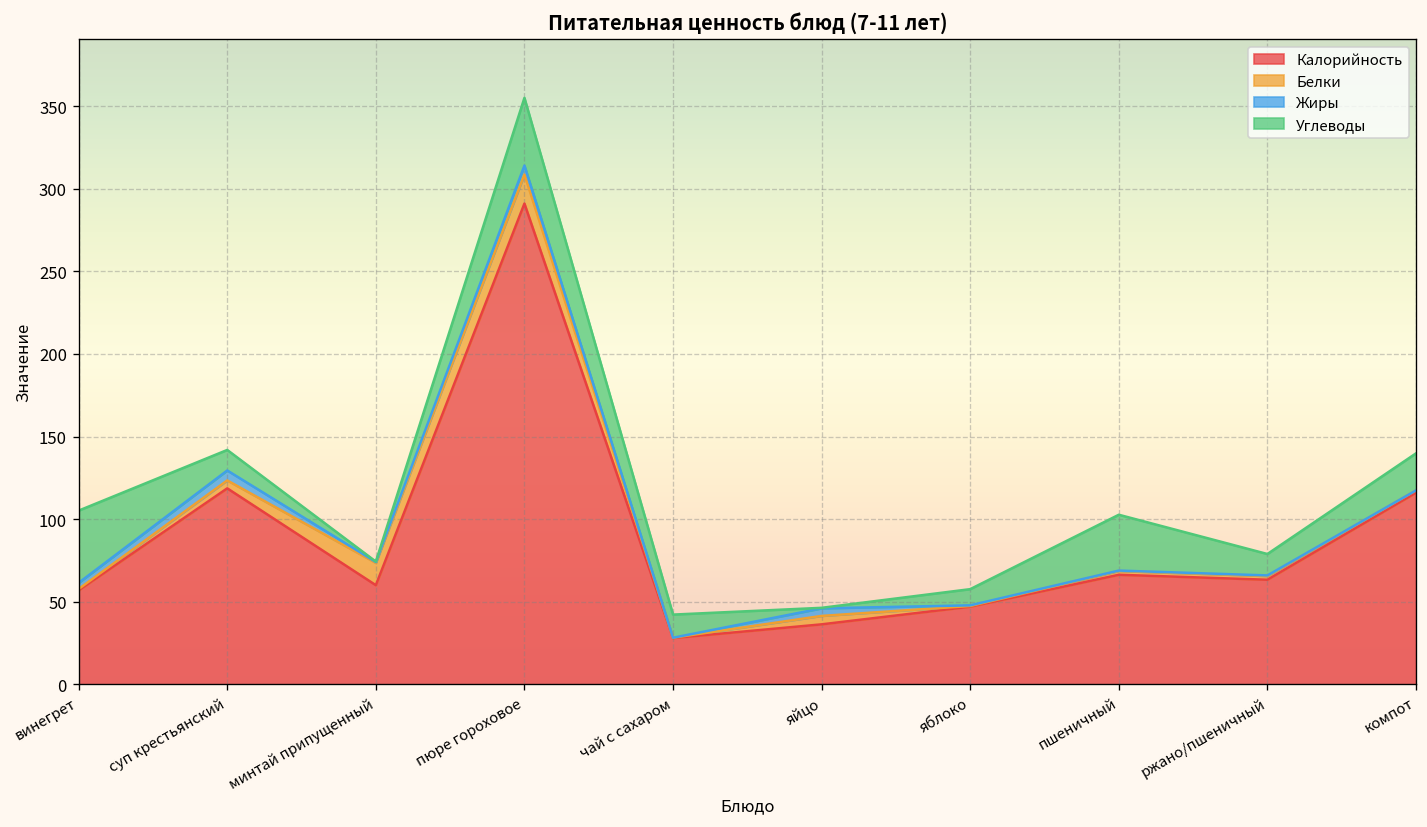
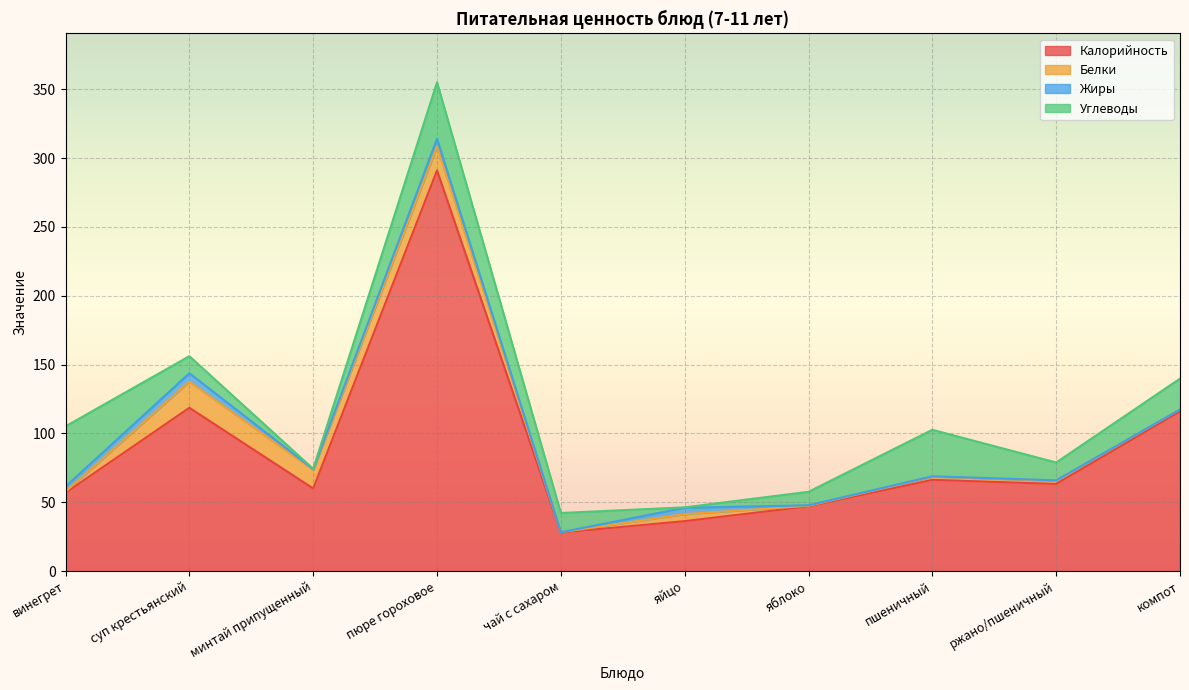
Белки, суп крестьянский: 5 -> 19
